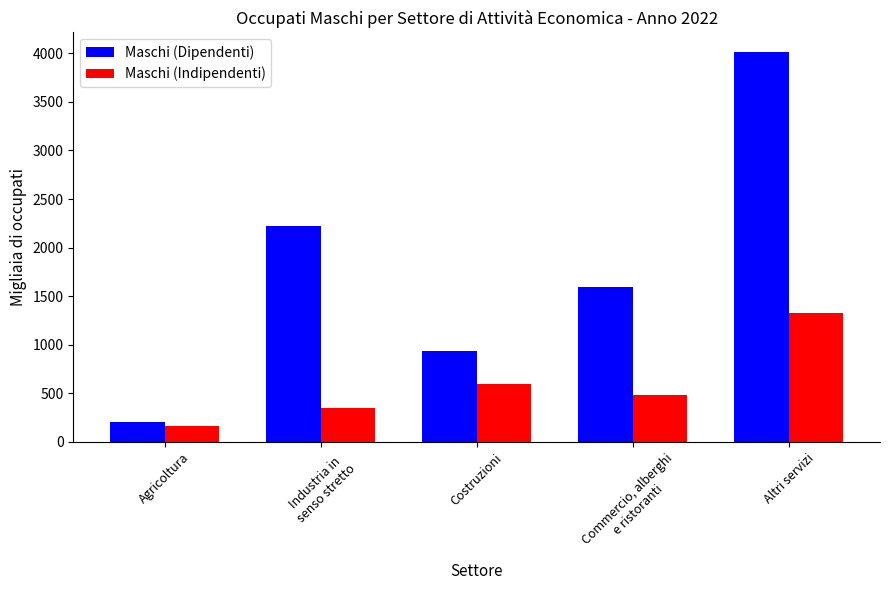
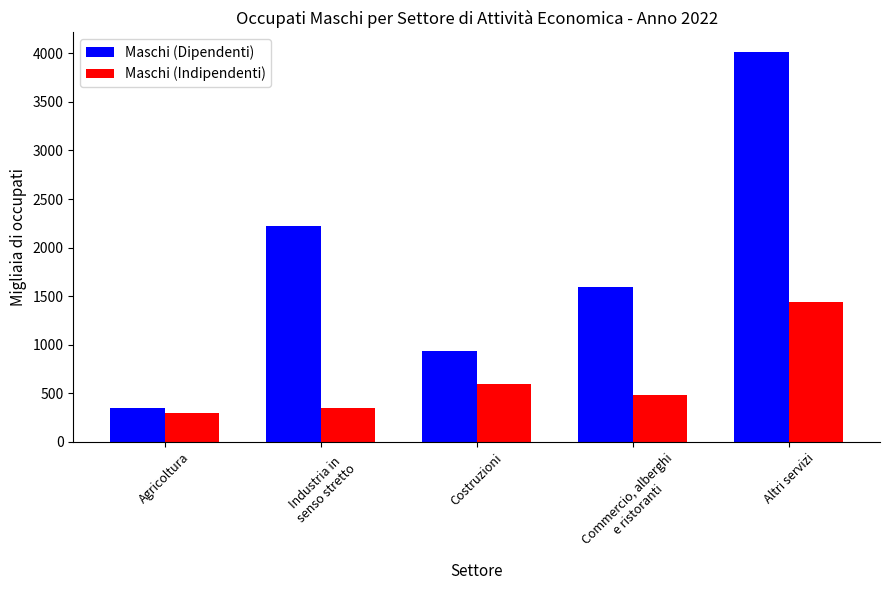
Maschi (Dipendenti), Agricoltura: 200 -> 400
Maschi (Indipendenti), Agricoltura: 200 -> 300
Maschi (Indipendenti), Altri servizi: 1300 -> 1400
